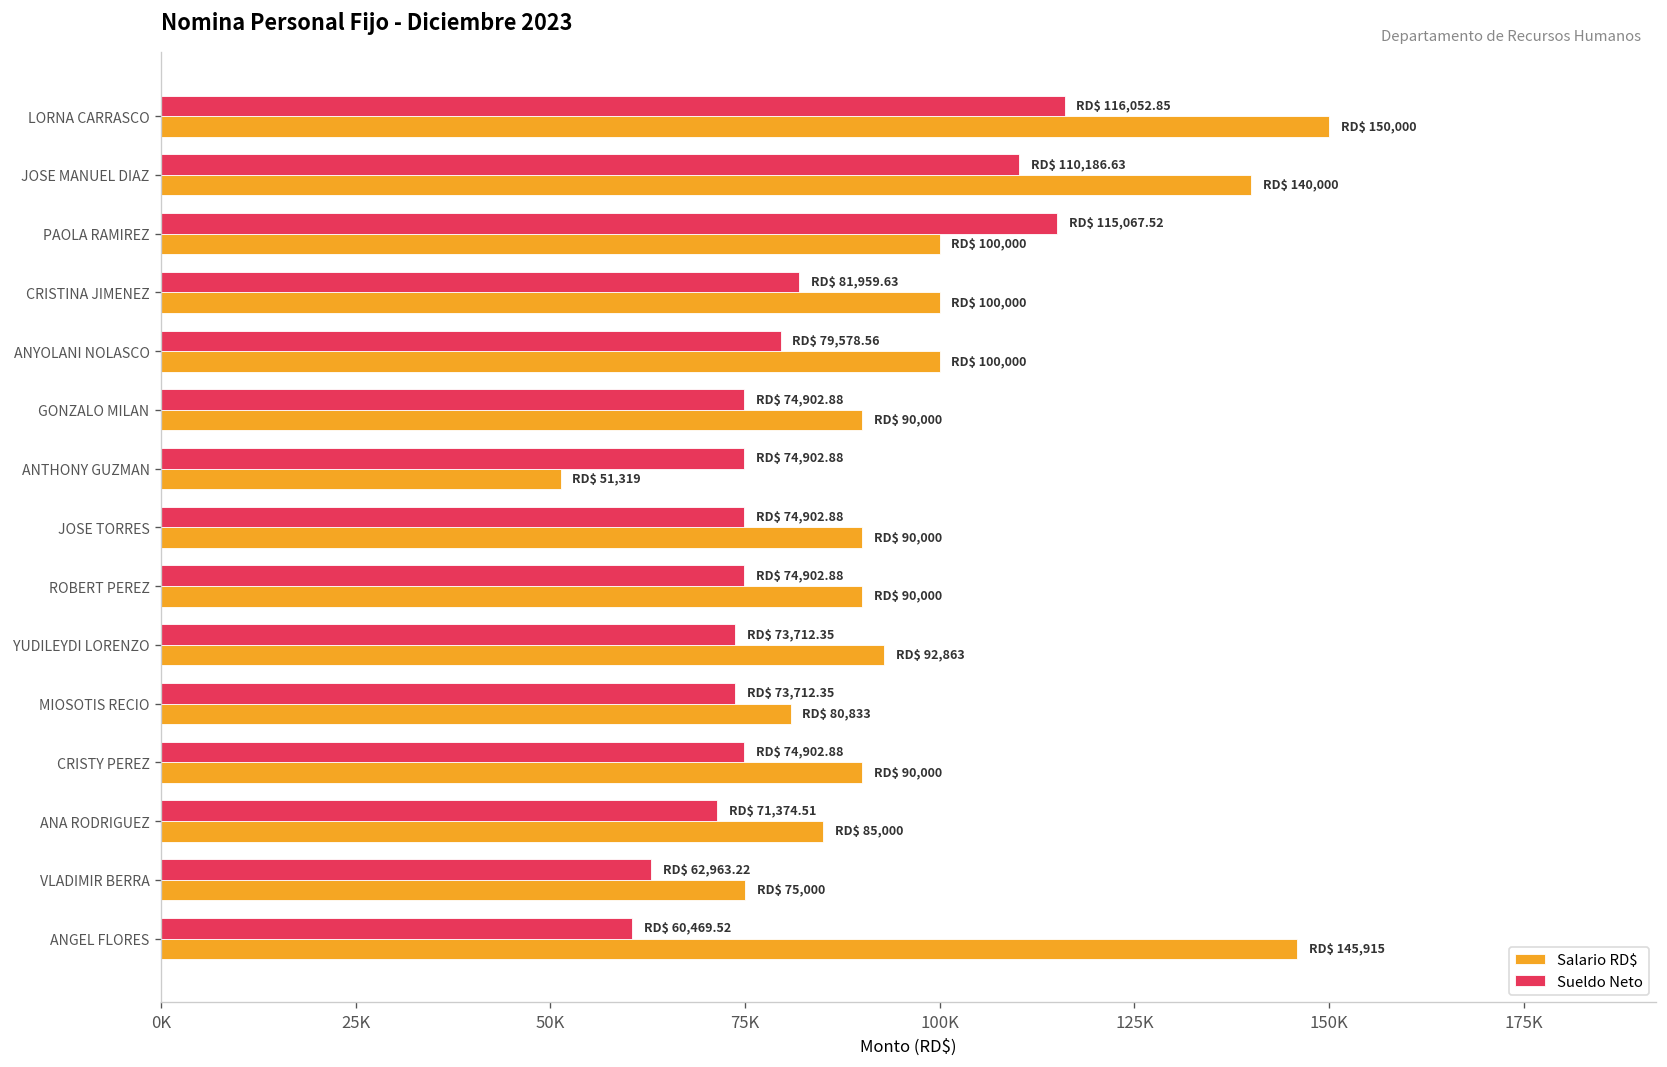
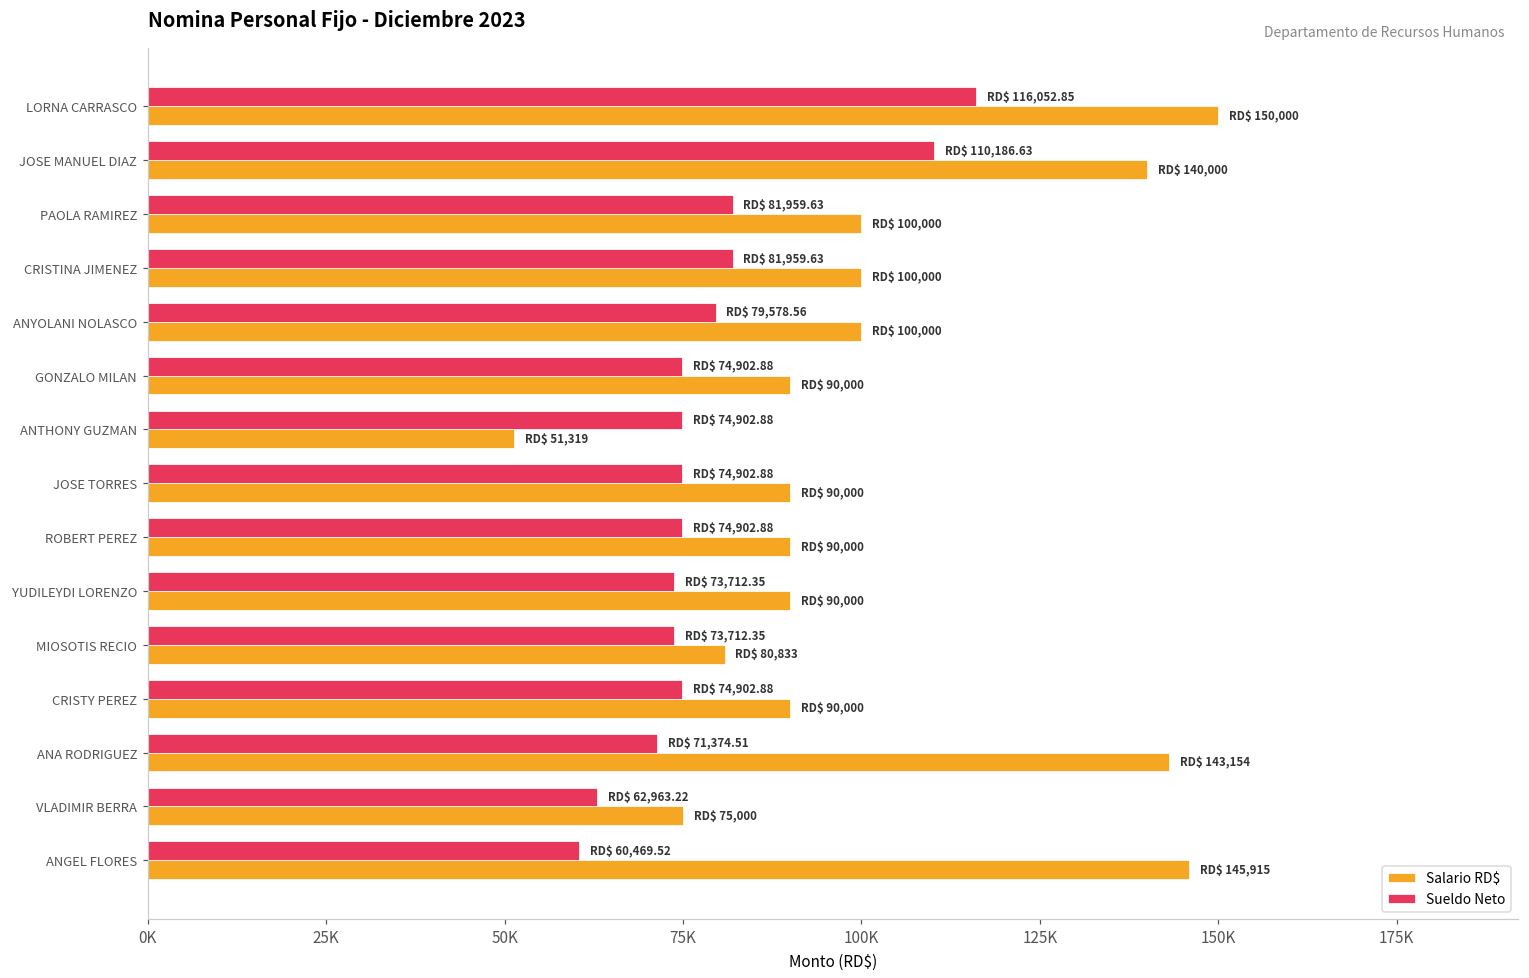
Sueldo Neto, PAOLA RAMIREZ: 115,067.52 -> 81,959.63
Salario RD$, YUDILEYDI LORENZO: 92,863 -> 90,000
Salario RD$, ANA RODRIGUEZ: 85,000 -> 143,154
